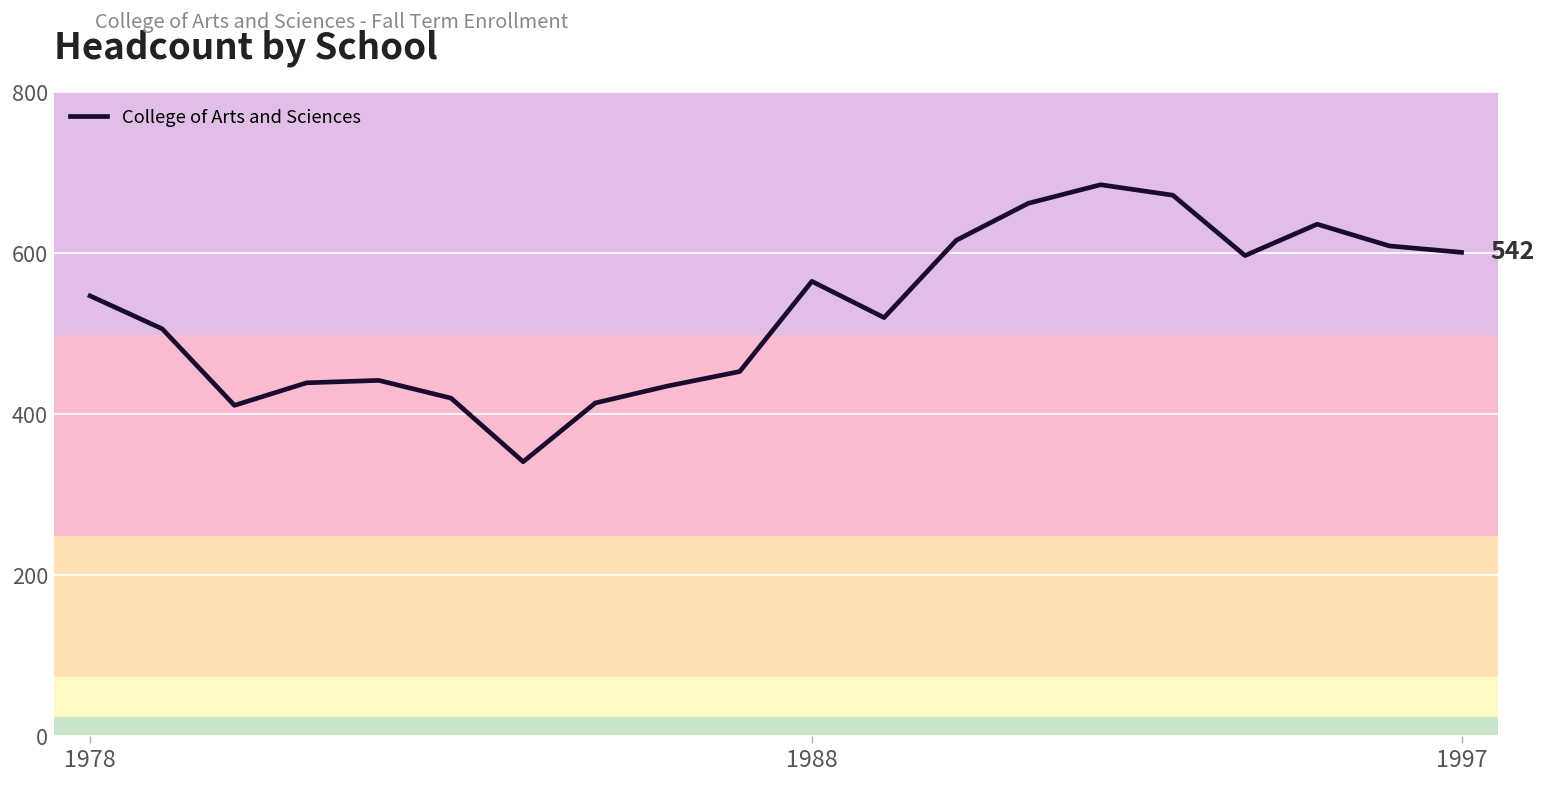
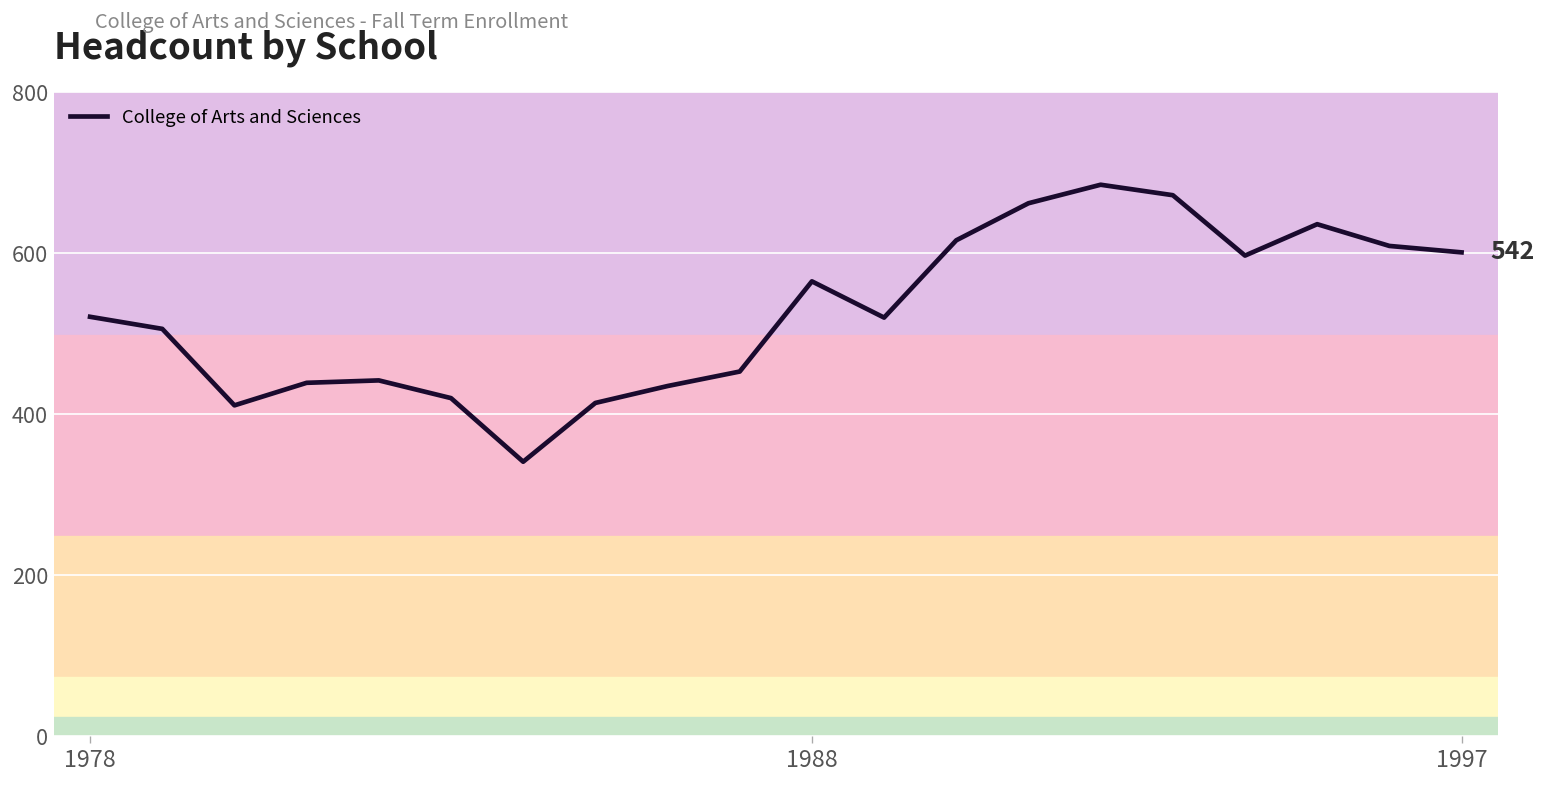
1978: 550 -> 520
